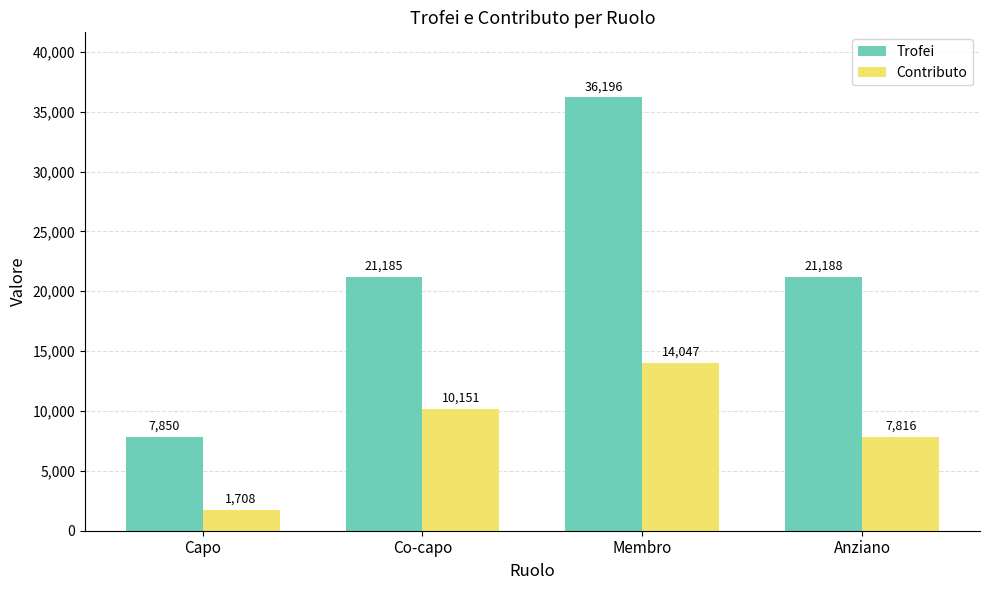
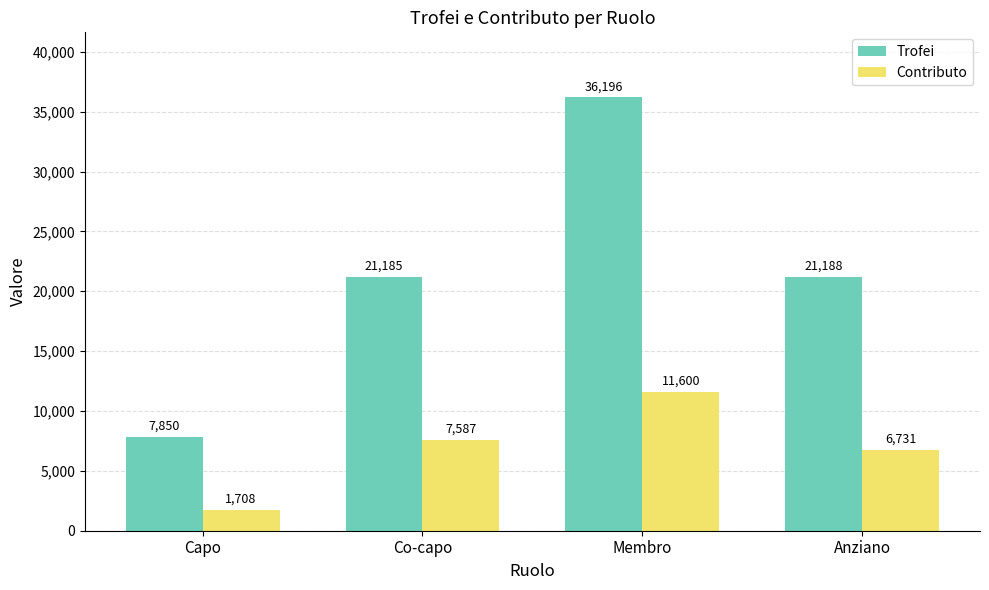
Contributo, Co-capo: 10,151 -> 7,587
Contributo, Membro: 14,047 -> 11,600
Contributo, Anziano: 7,816 -> 6,731
